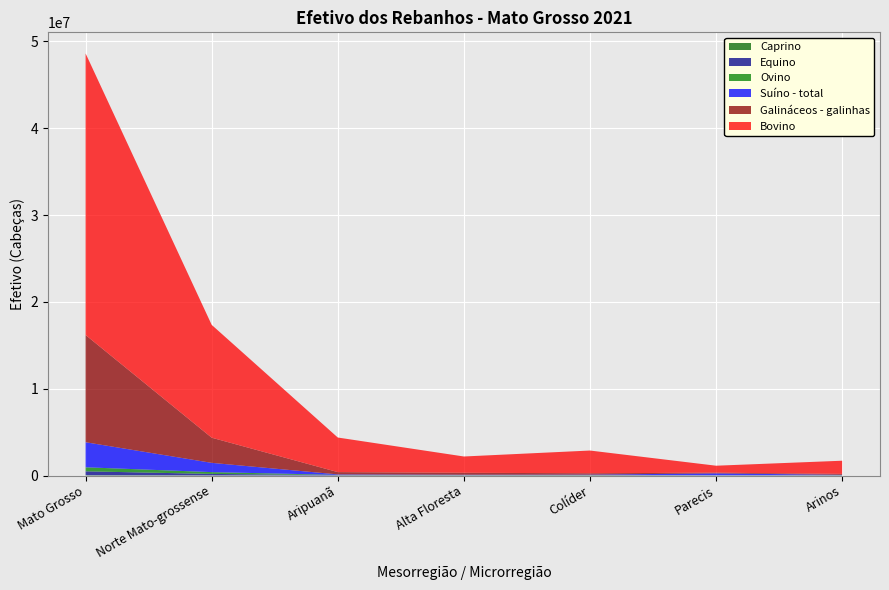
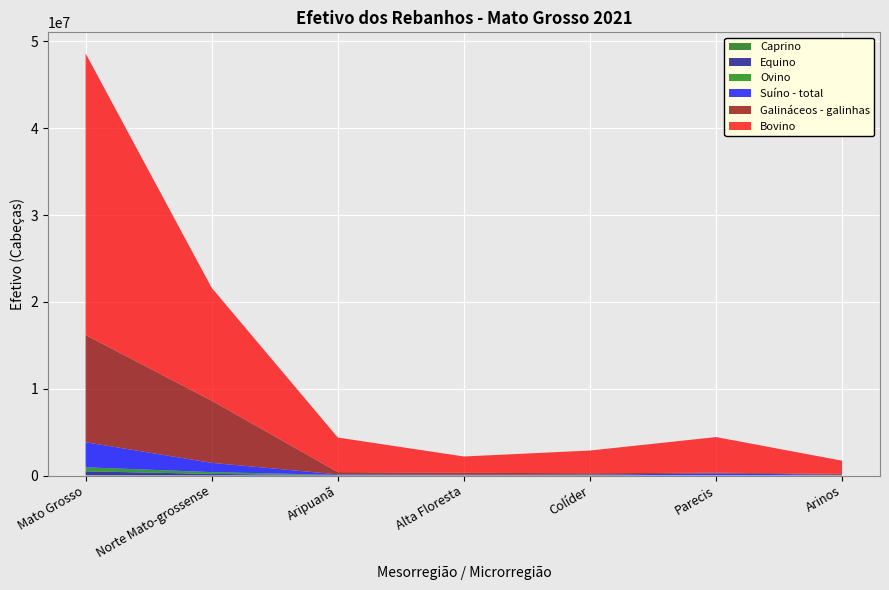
Galináceos - galinhas, Norte Mato-grossense: 3000000 -> 7000000
Bovino, Parecis: 1000000 -> 4000000
